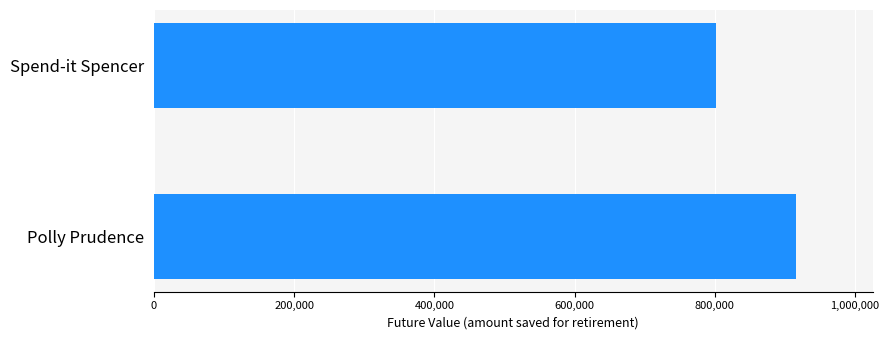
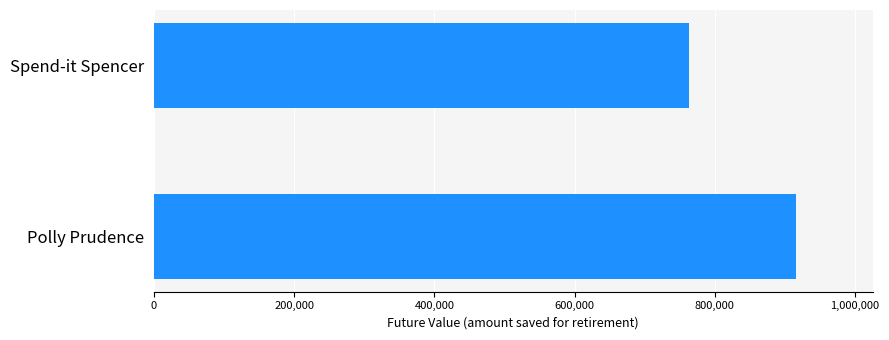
Spend-it Spencer: 800,000 -> 760,000
